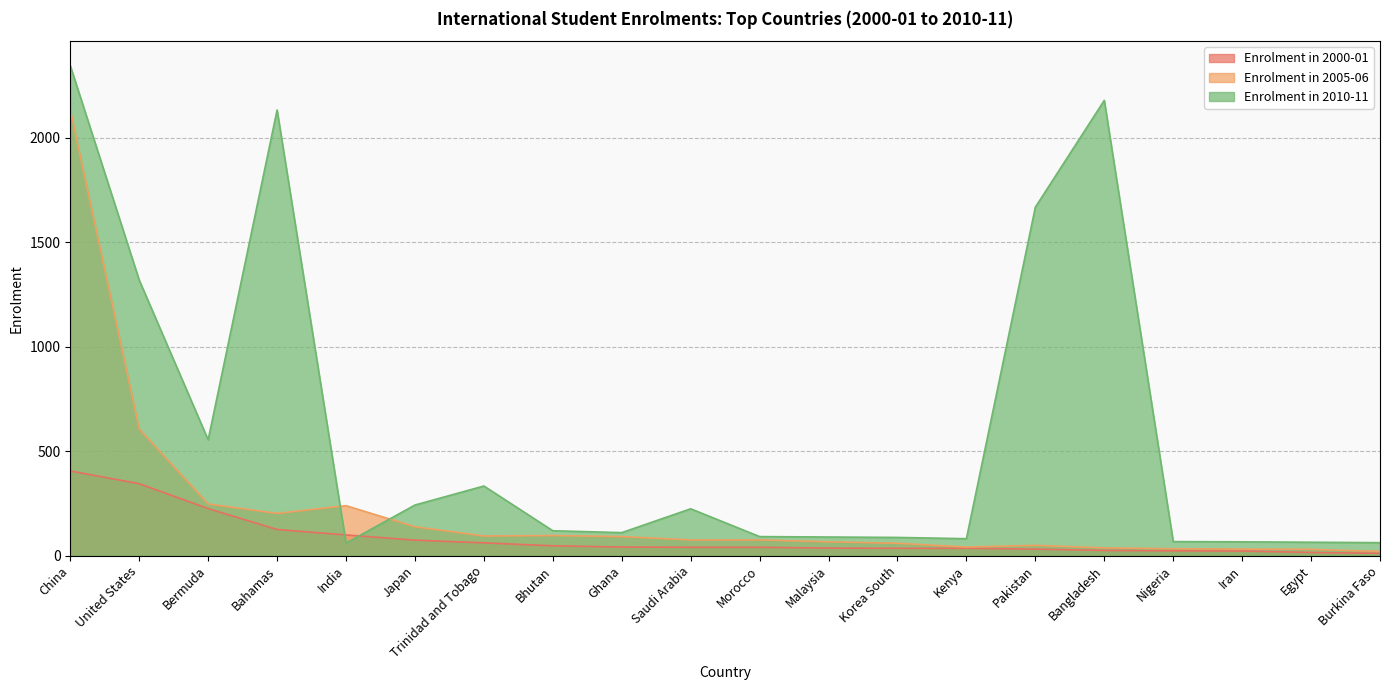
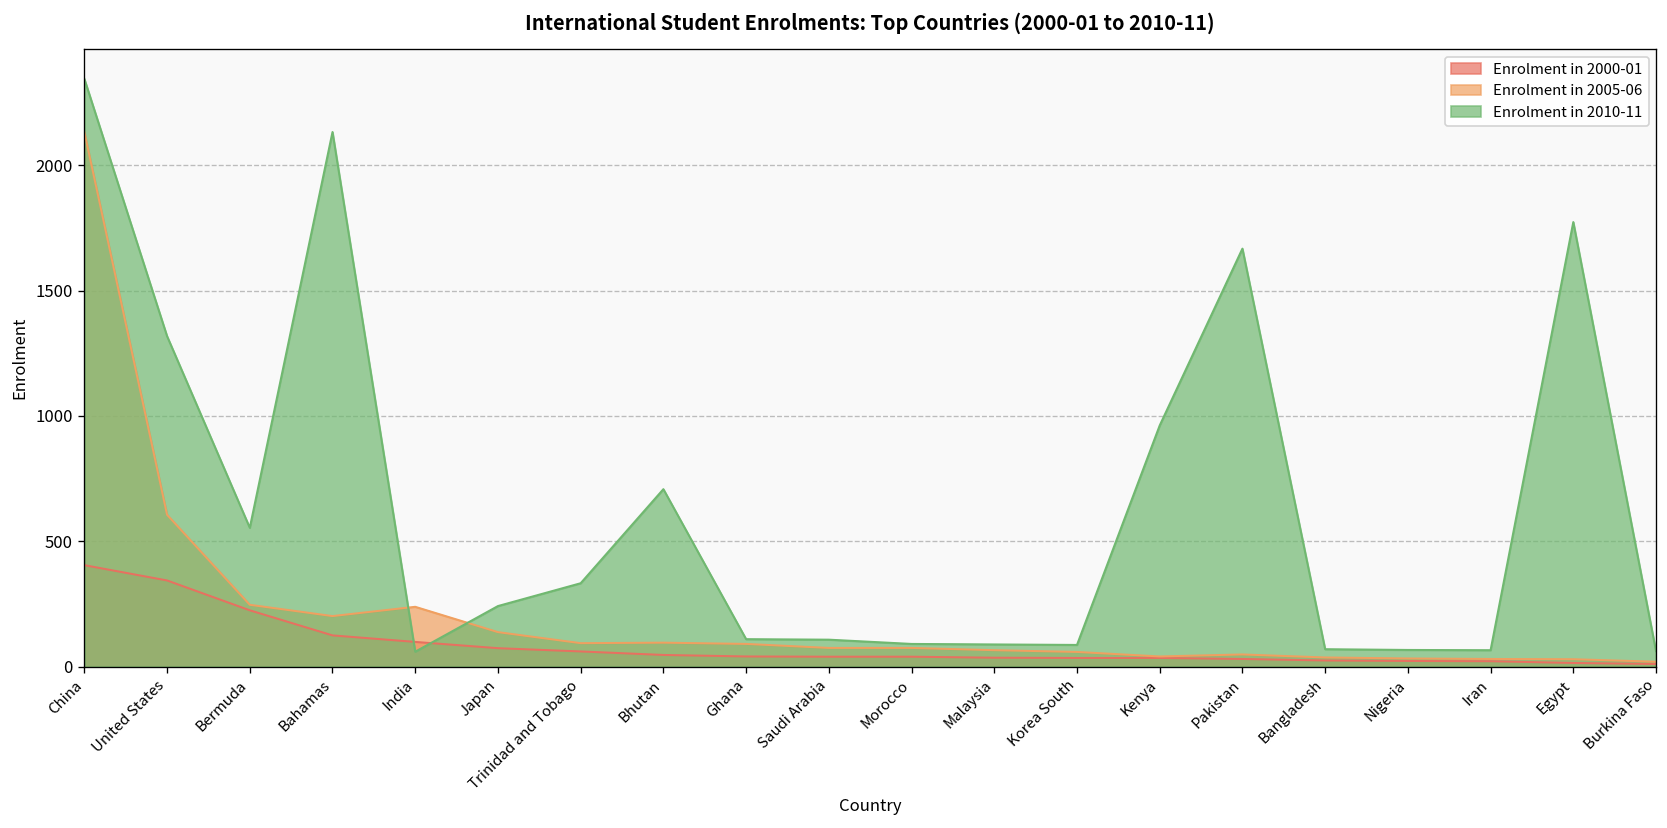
Enrolment in 2010-11, Bhutan: 120 -> 710
Enrolment in 2010-11, Saudi Arabia: 220 -> 110
Enrolment in 2010-11, Kenya: 80 -> 960
Enrolment in 2010-11, Bangladesh: 2180 -> 70
Enrolment in 2010-11, Egypt: 60 -> 1770
